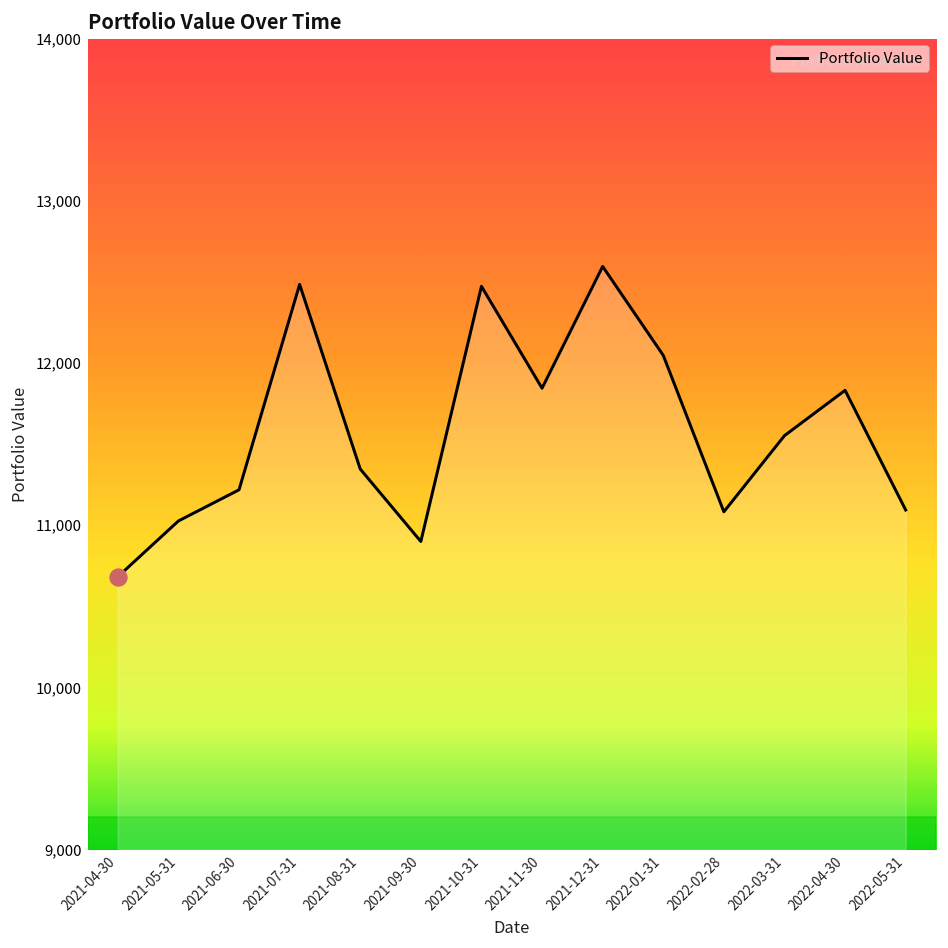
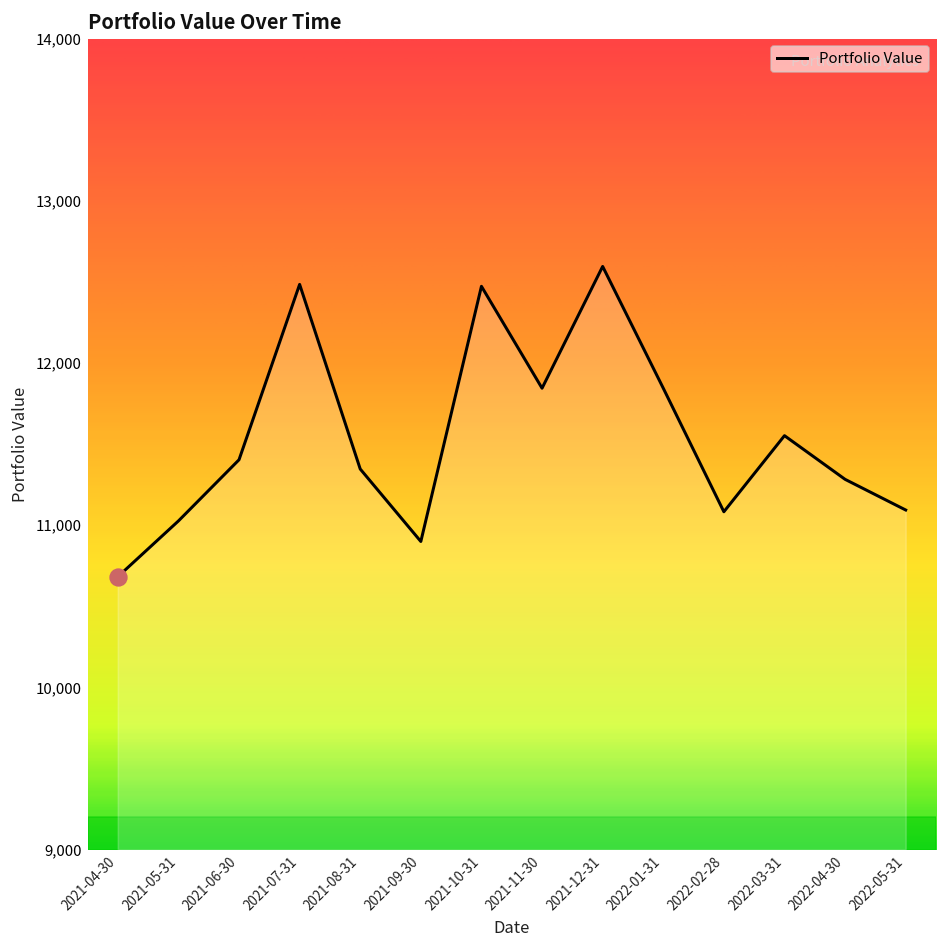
Portfolio Value, 2021-06-30: 11,220 -> 11,400
Portfolio Value, 2022-01-31: 12,050 -> 11,850
Portfolio Value, 2022-04-30: 11,830 -> 11,280
